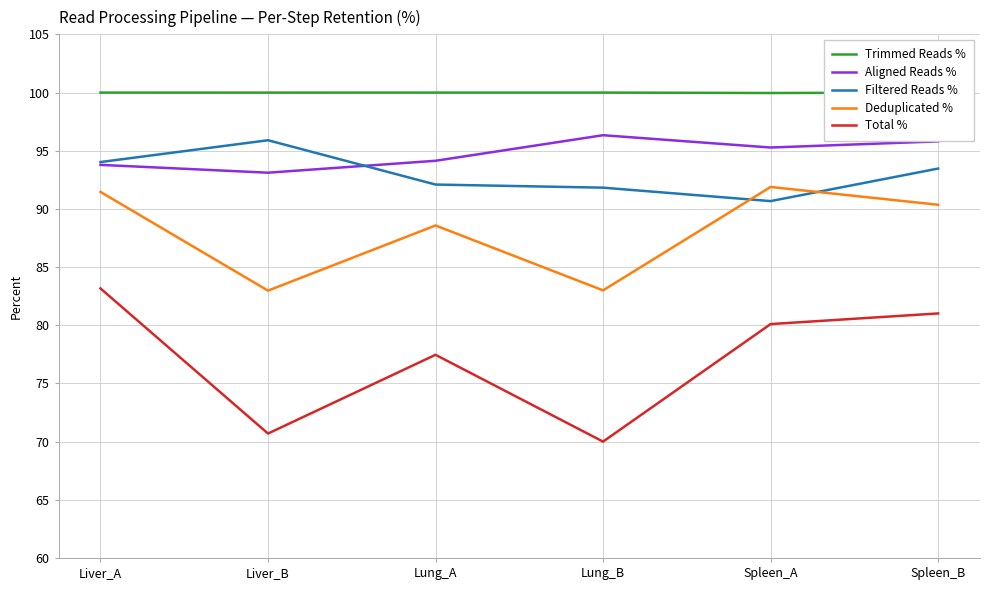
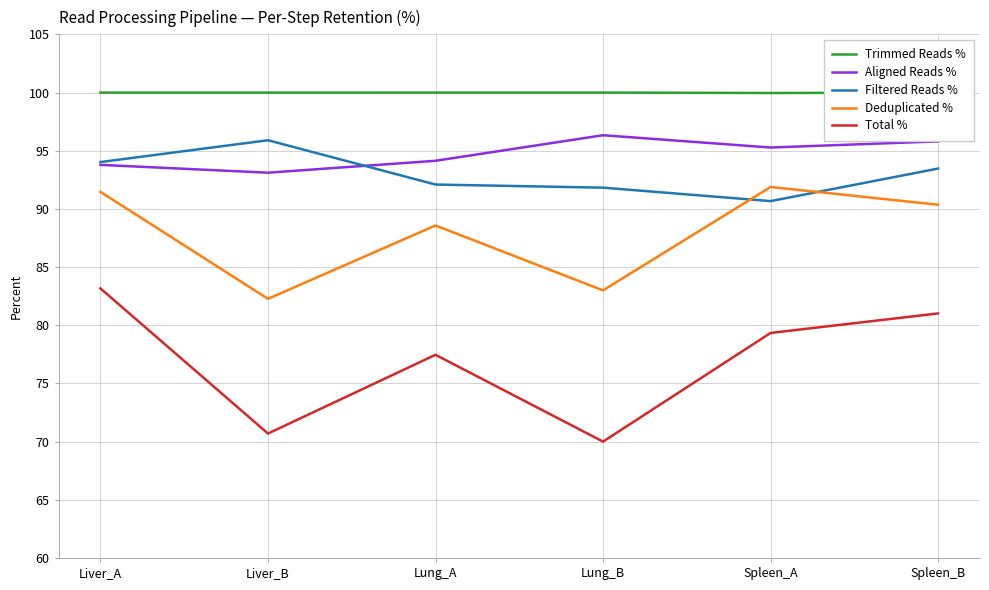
Deduplicated %, Liver_B: 83.0 -> 82.3
Total %, Spleen_A: 80.1 -> 79.3
